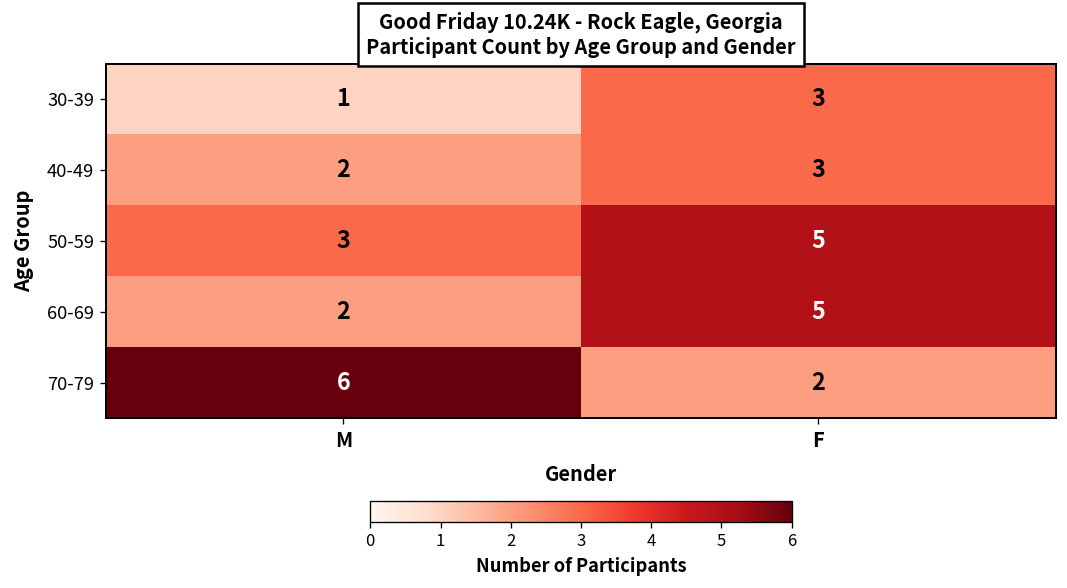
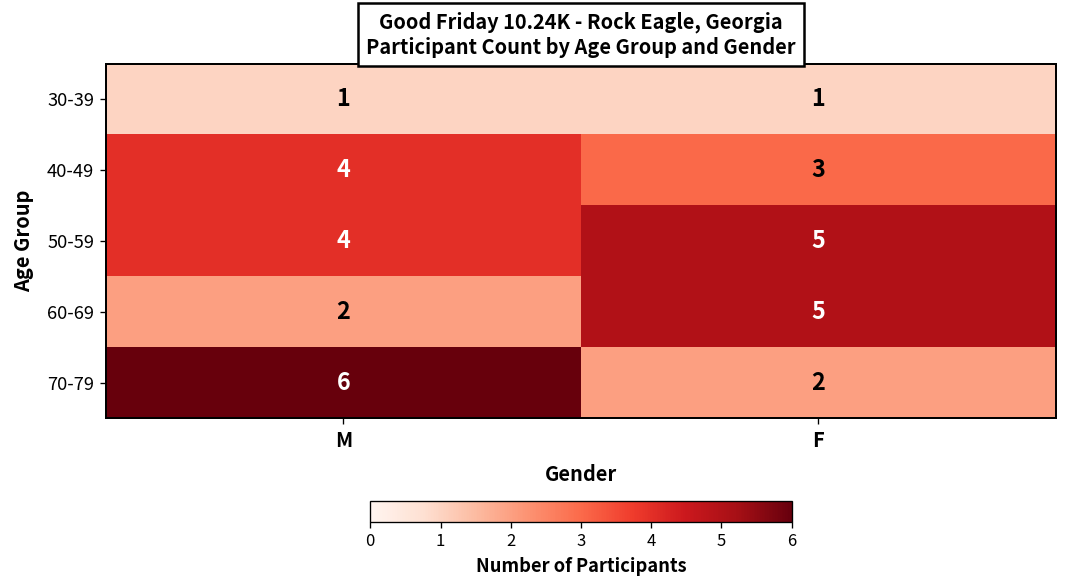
30-39, F: 3 -> 1
40-49, M: 2 -> 4
50-59, M: 3 -> 4
